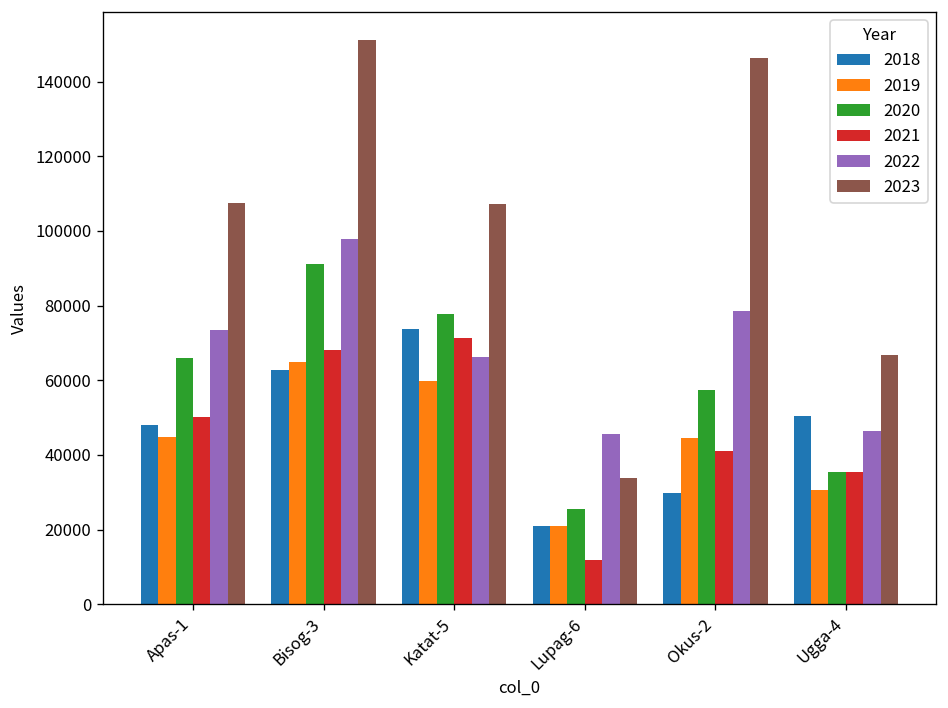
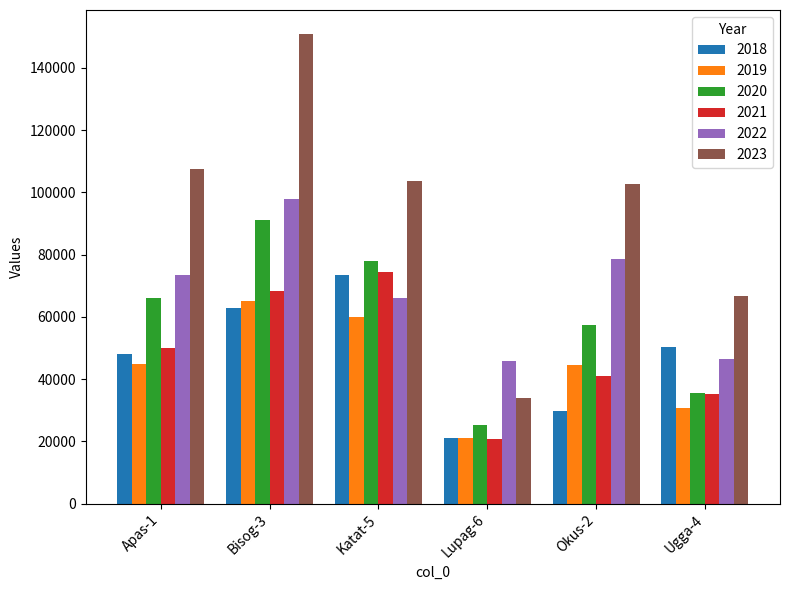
2021, Katat-5: 71000 -> 74000
2023, Katat-5: 107000 -> 104000
2021, Lupag-6: 12000 -> 21000
2023, Okus-2: 146000 -> 103000
